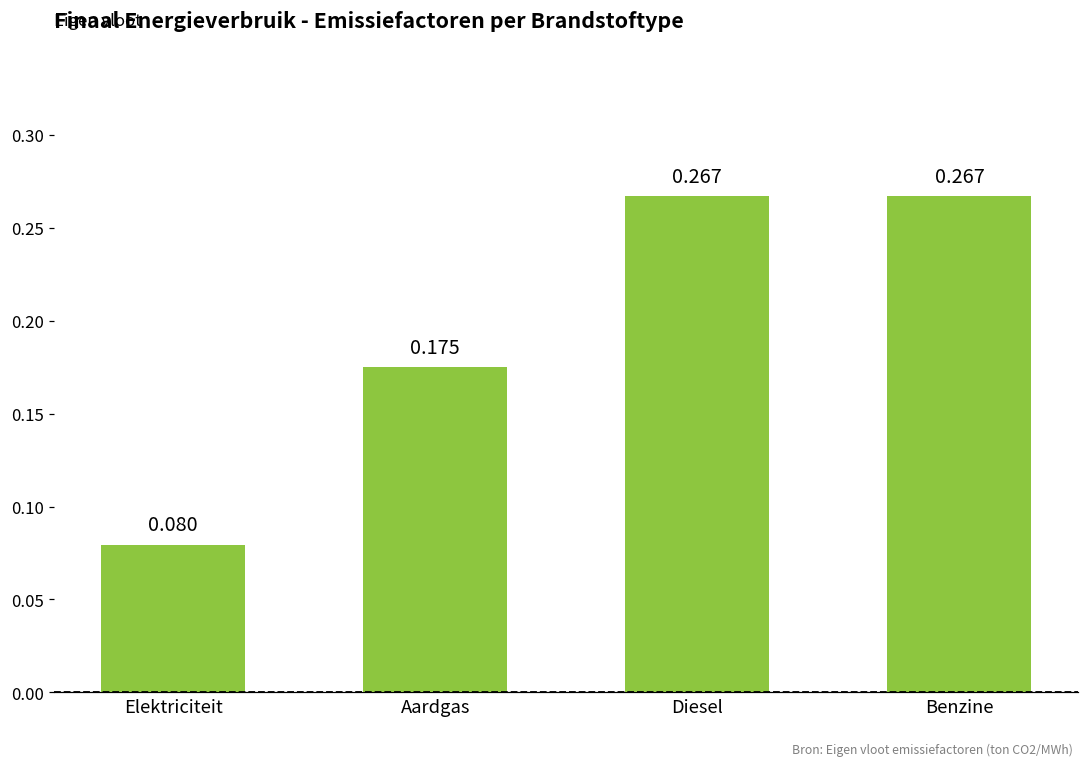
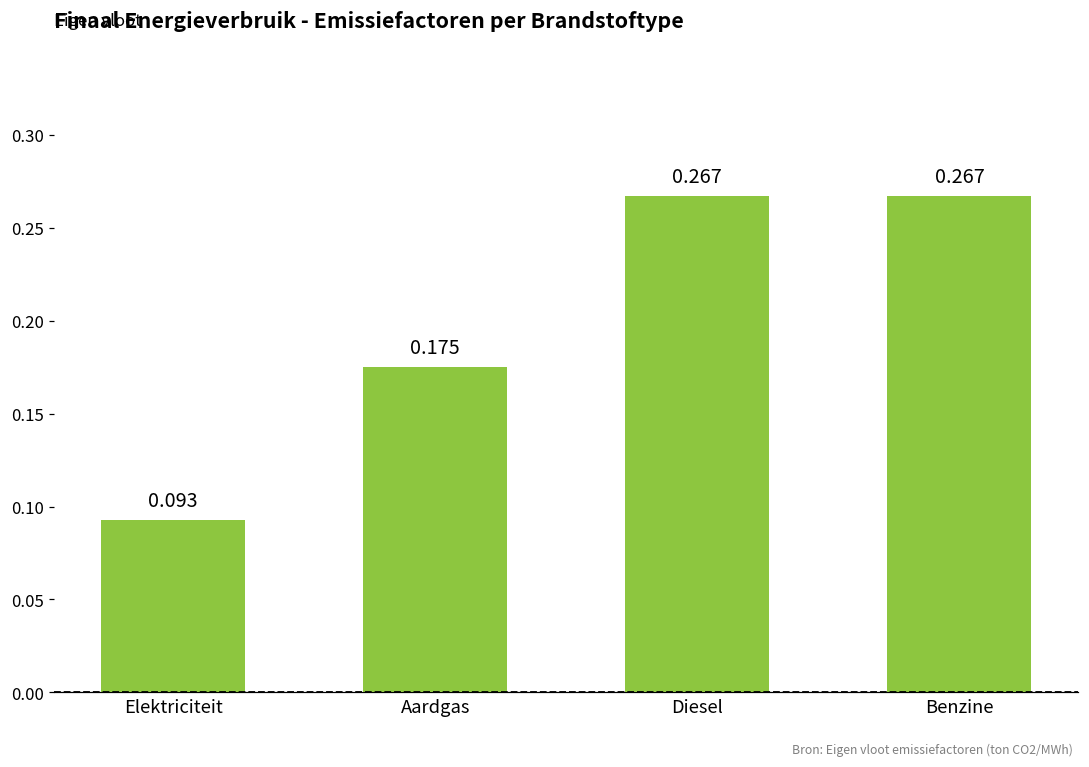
Elektriciteit: 0.080 -> 0.093
